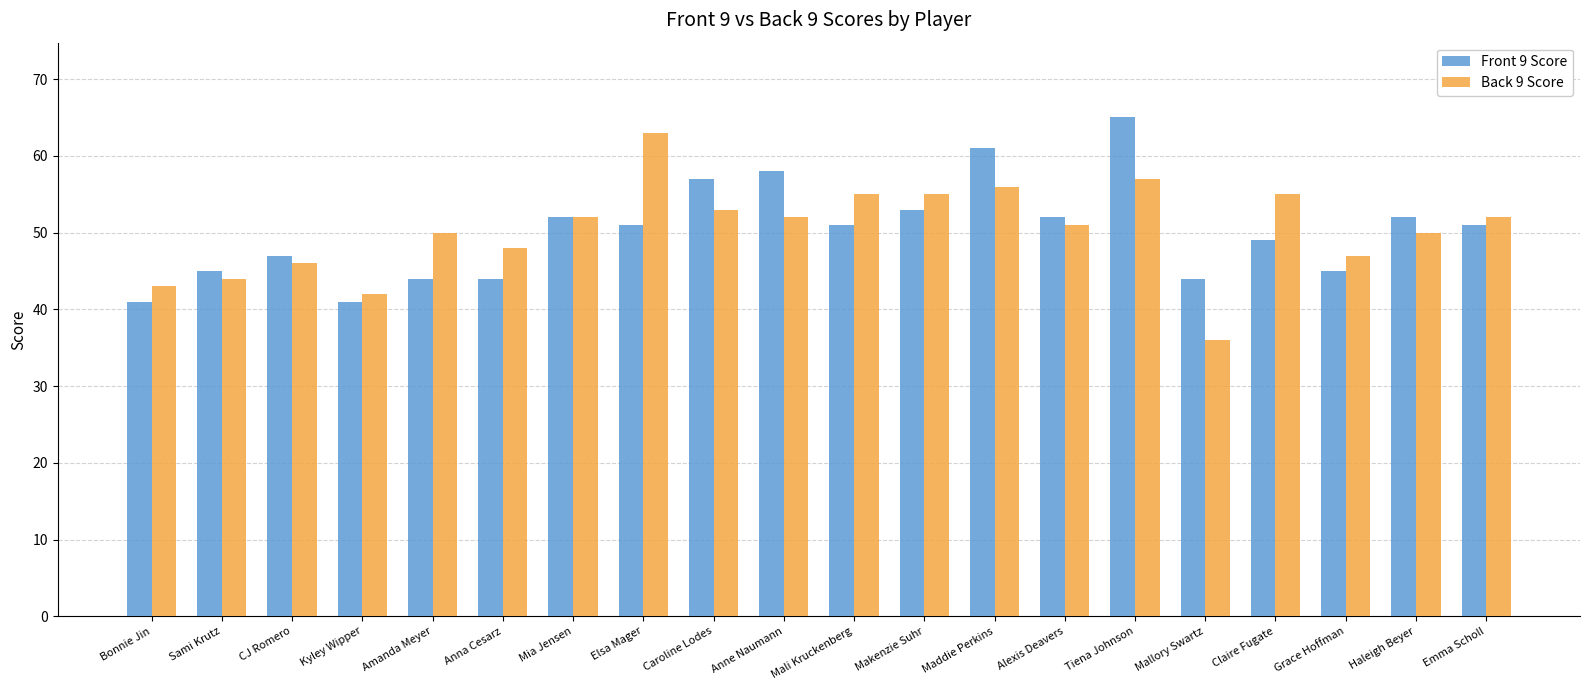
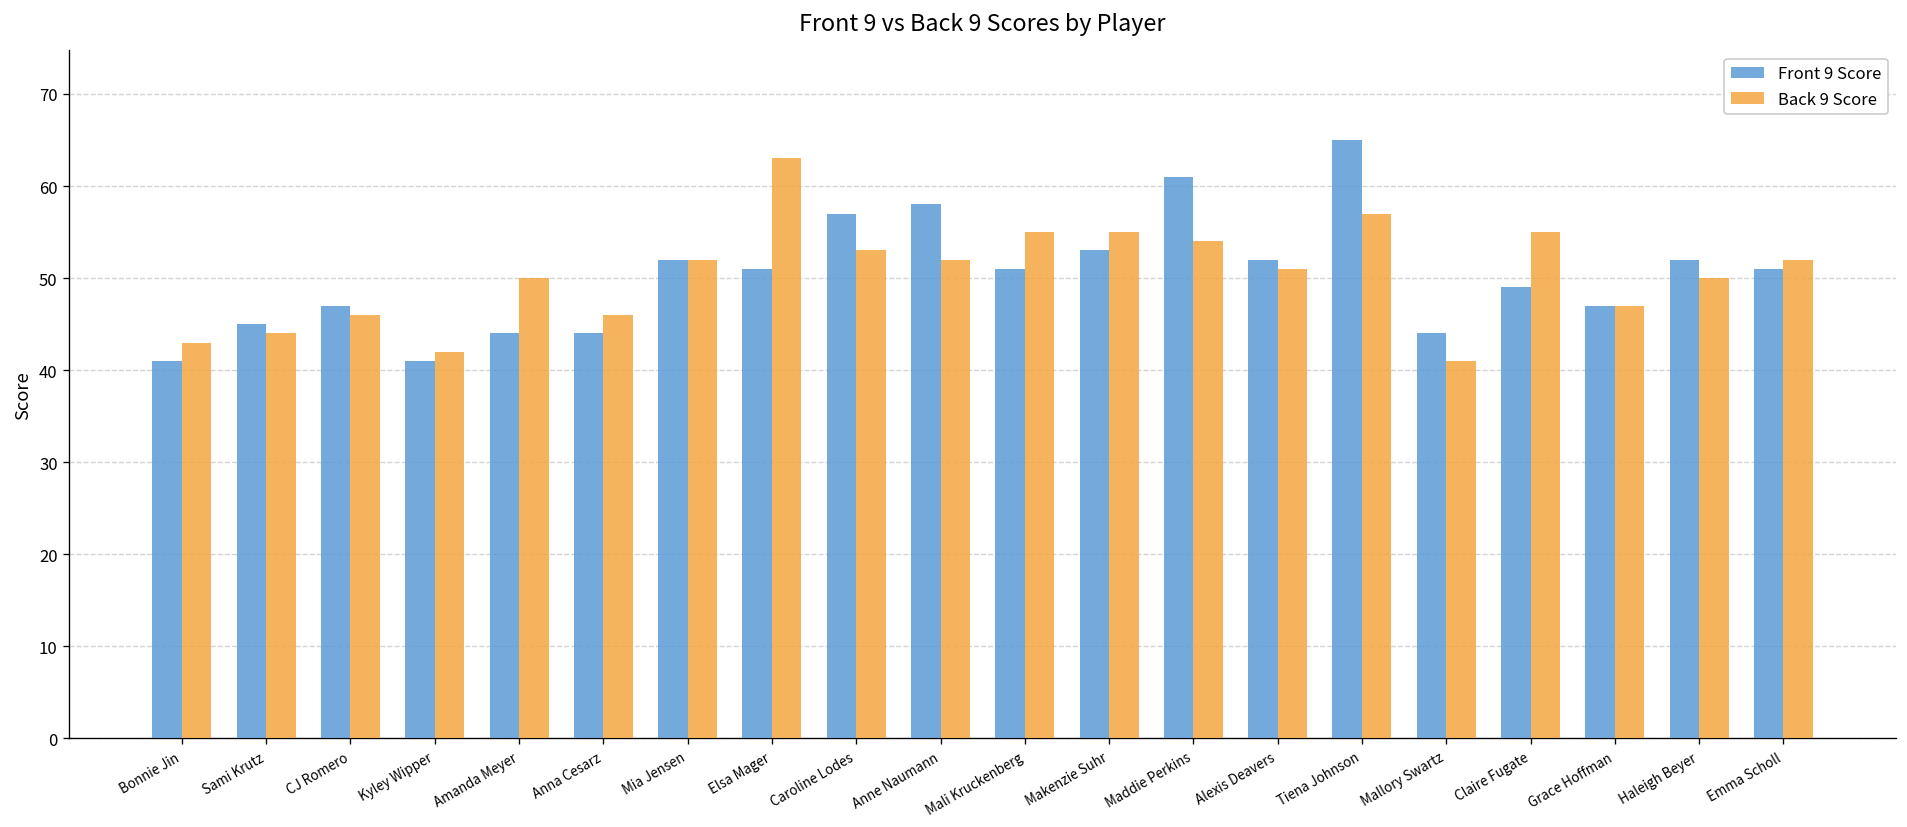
Back 9 Score, Anna Cesarz: 48 -> 46
Back 9 Score, Maddie Perkins: 56 -> 54
Back 9 Score, Mallory Swartz: 36 -> 41
Front 9 Score, Grace Hoffman: 45 -> 47
